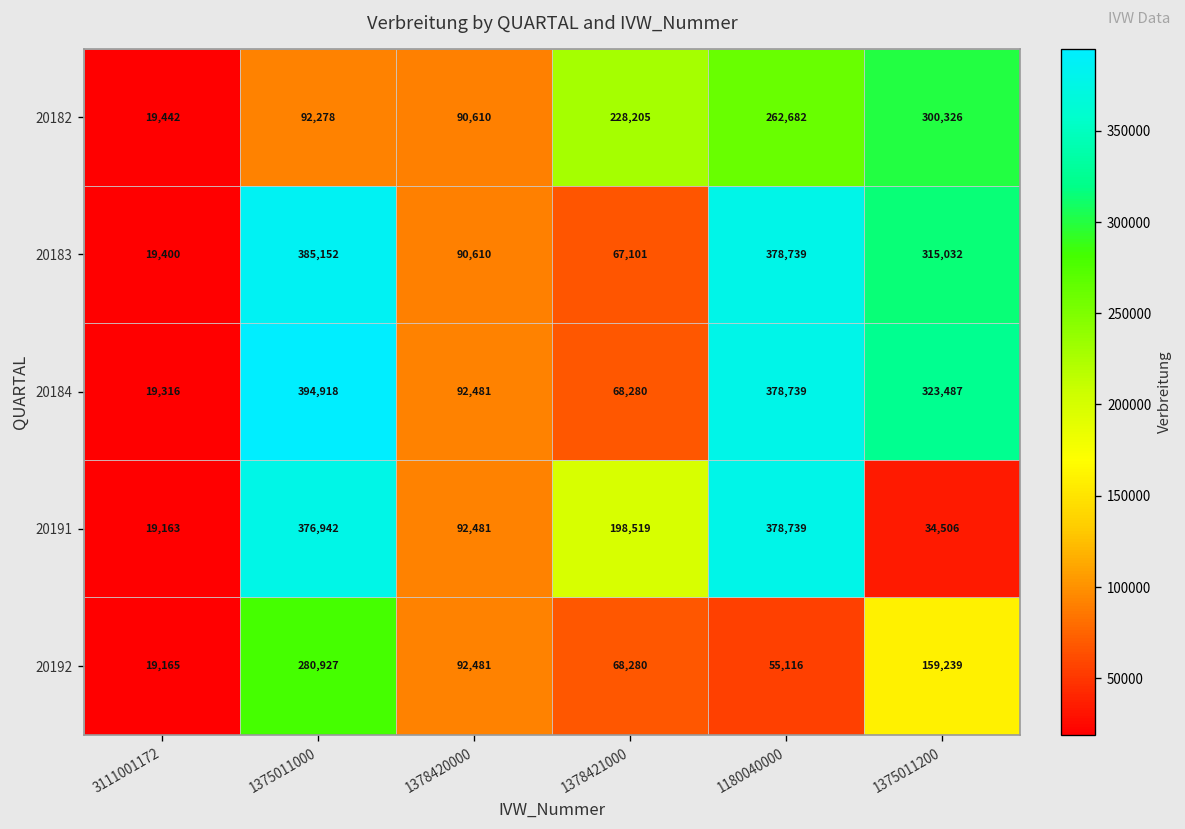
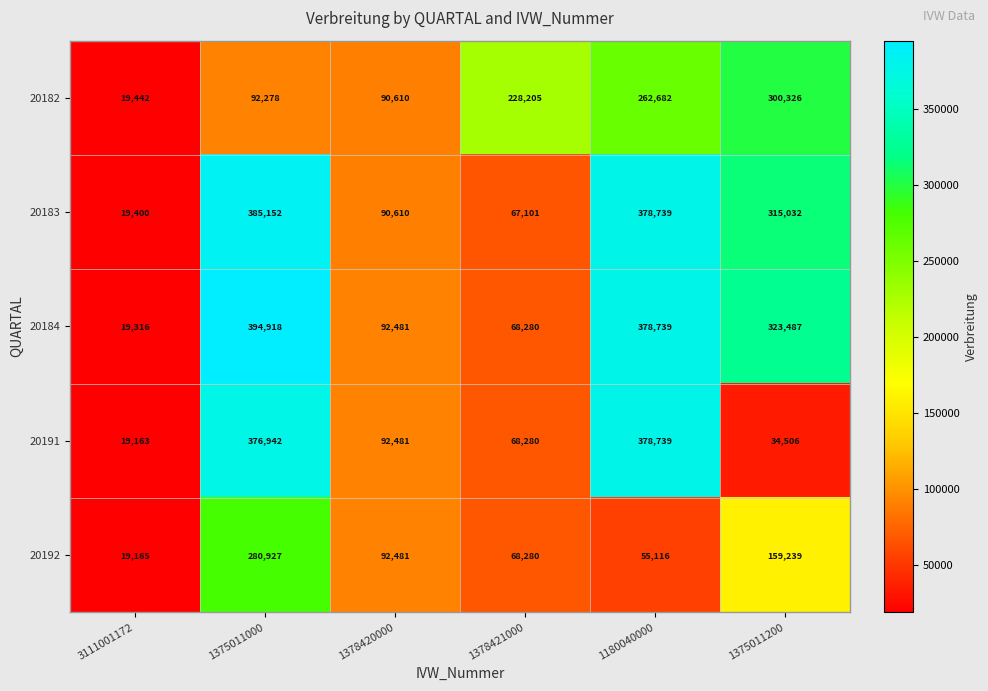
20191, 1378421000: 198,519 -> 68,280
